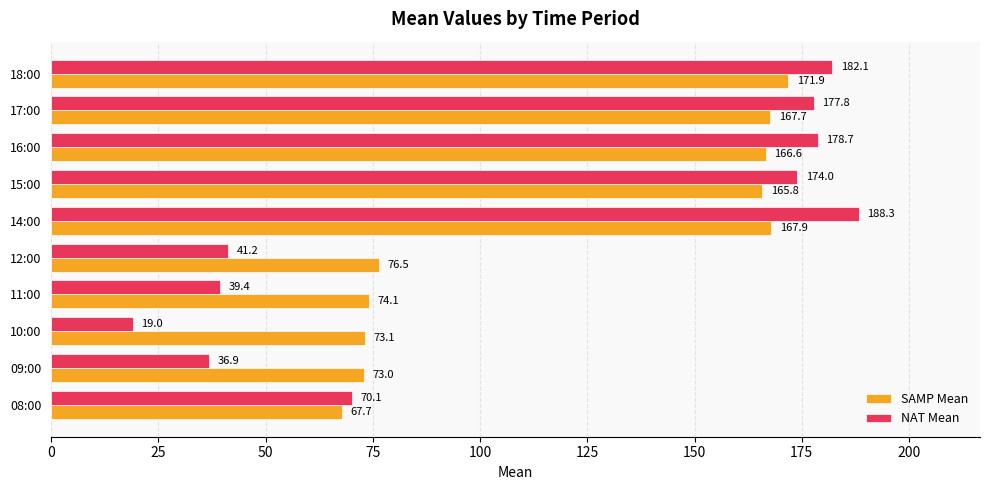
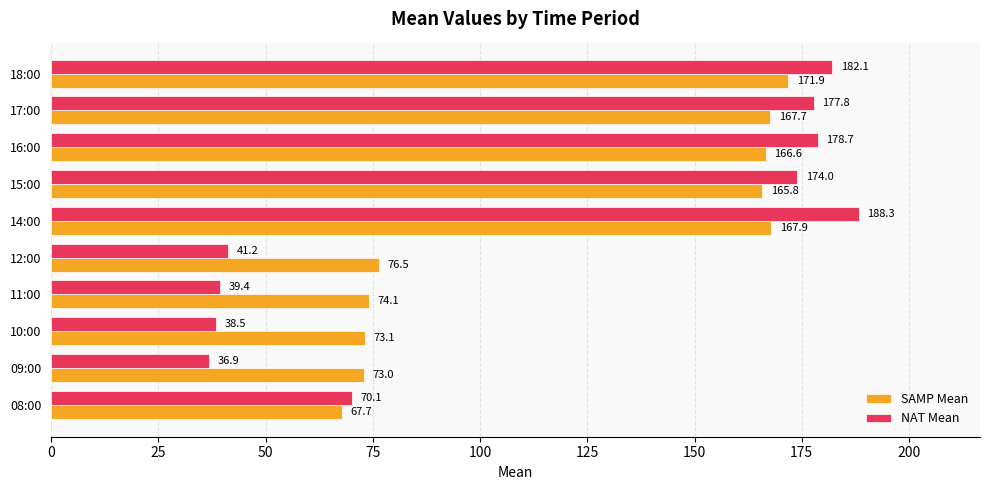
NAT Mean, 10:00: 19.0 -> 38.5
